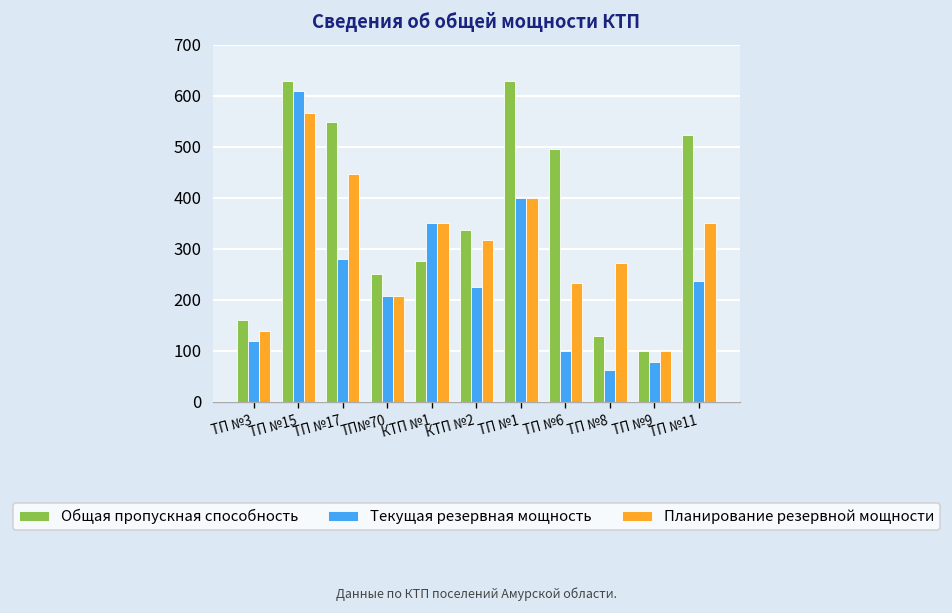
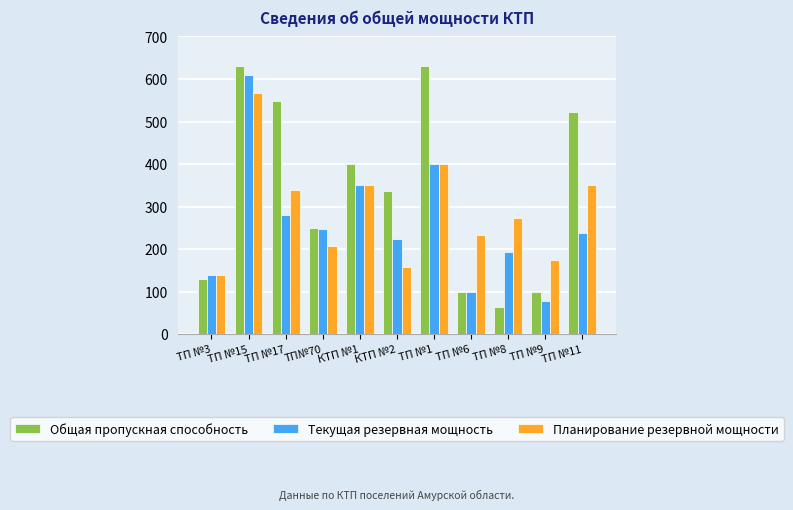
Общая пропускная способность, ТП №3: 160 -> 130
Текущая резервная мощность, ТП №3: 120 -> 140
Планирование резервной мощности, ТП №17: 450 -> 340
Текущая резервная мощность, ТП№70: 210 -> 250
Общая пропускная способность, КТП №1: 280 -> 400
Планирование резервной мощности, КТП №2: 320 -> 160
Общая пропускная способность, ТП №6: 500 -> 100
Общая пропускная способность, ТП №8: 130 -> 60
Текущая резервная мощность, ТП №8: 60 -> 190
Планирование резервной мощности, ТП №9: 100 -> 170
